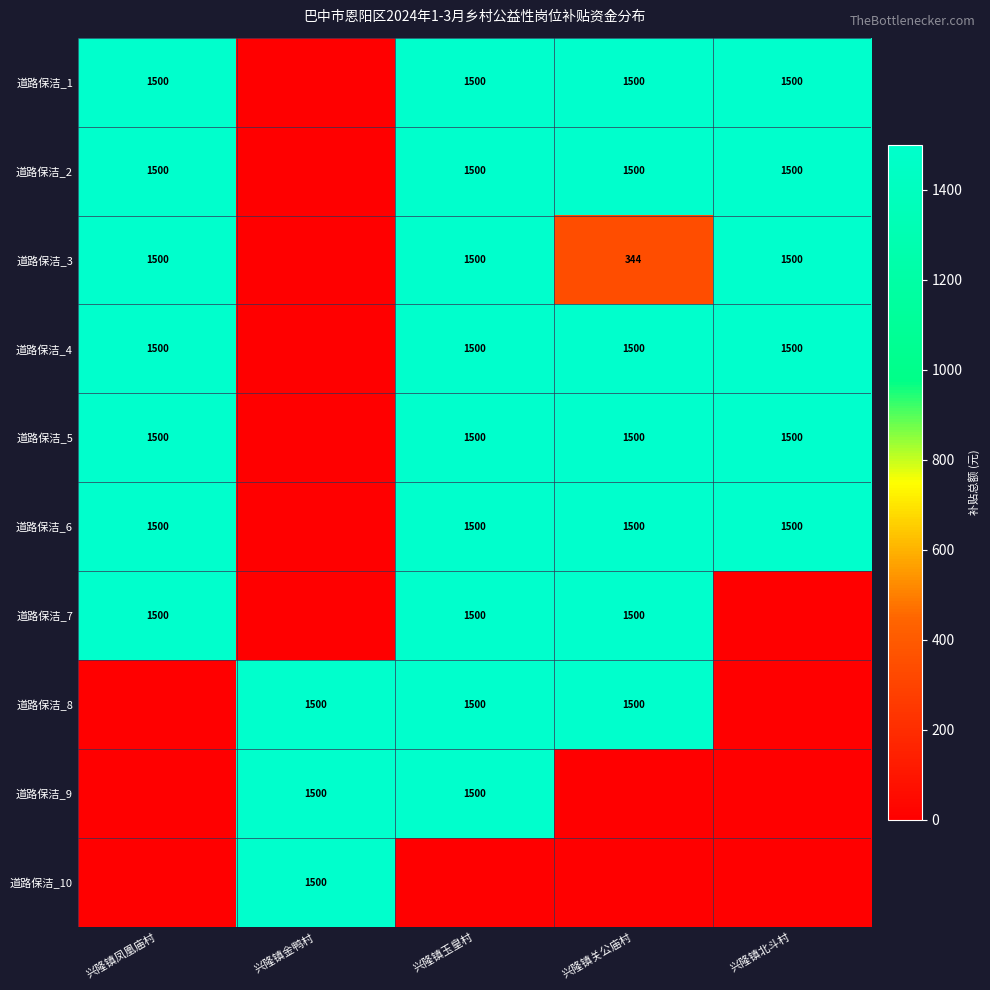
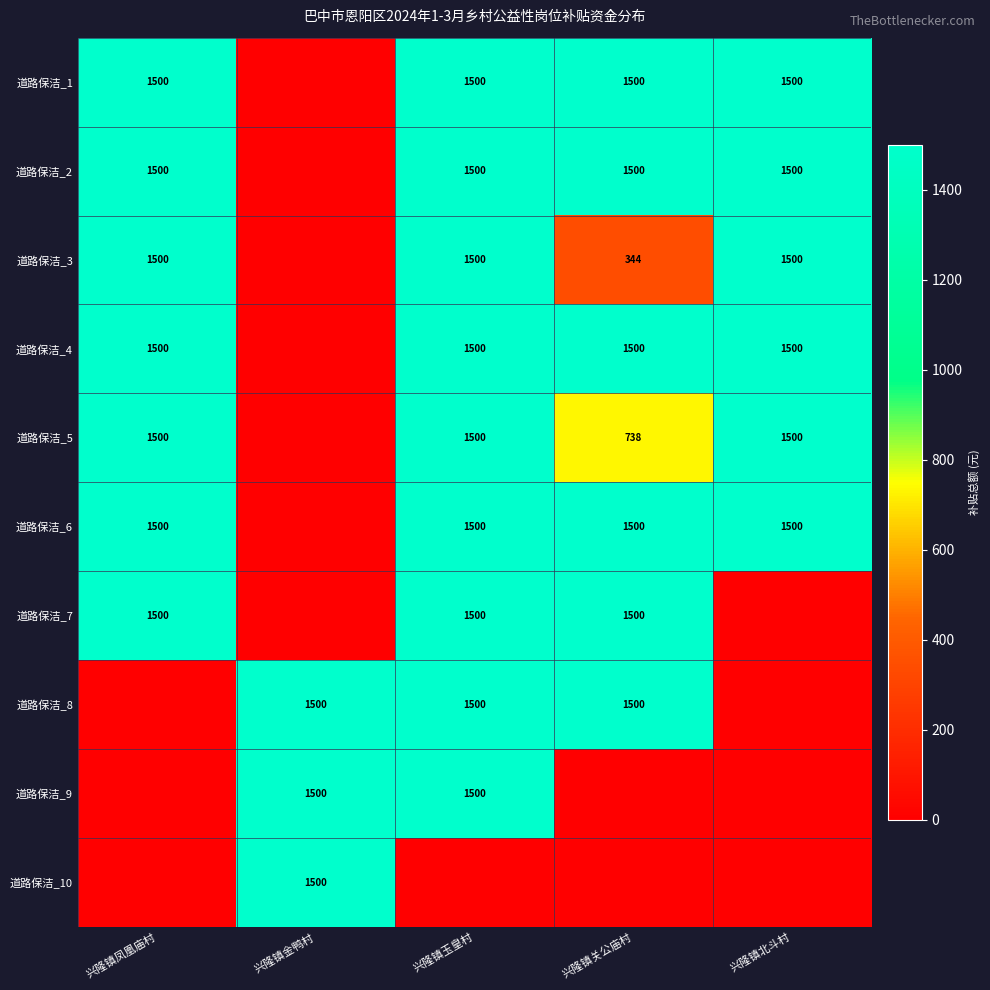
道路保洁_5, 兴隆镇关公庙村: 1500 -> 738
